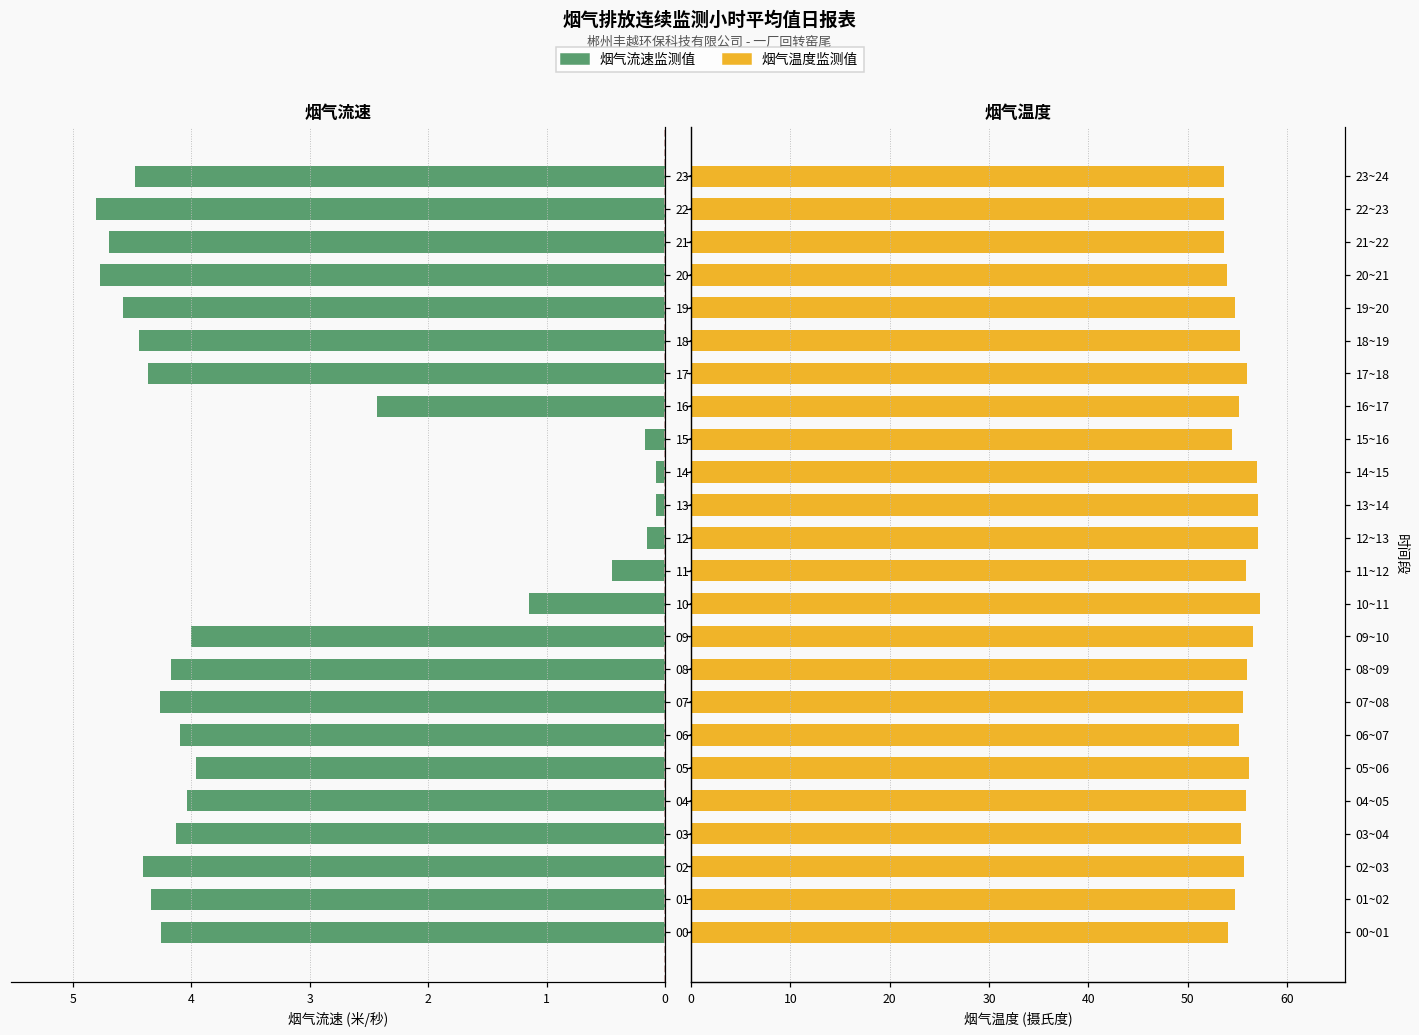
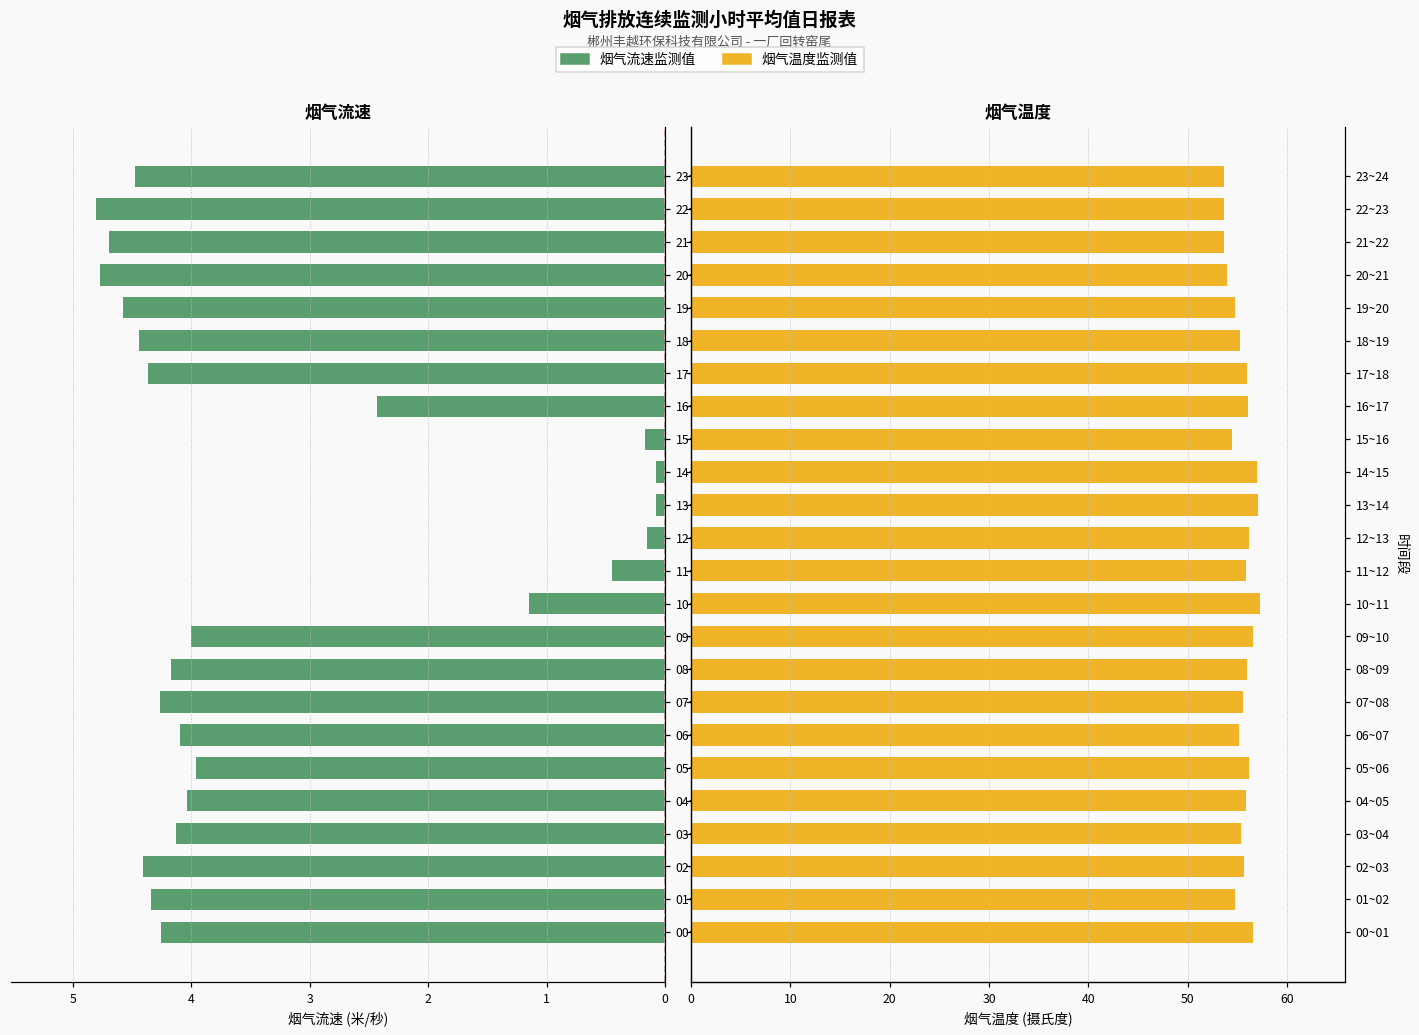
烟气温度, 16~17: 55 -> 56
烟气温度, 12~13: 57 -> 56
烟气温度, 00~01: 54 -> 57
